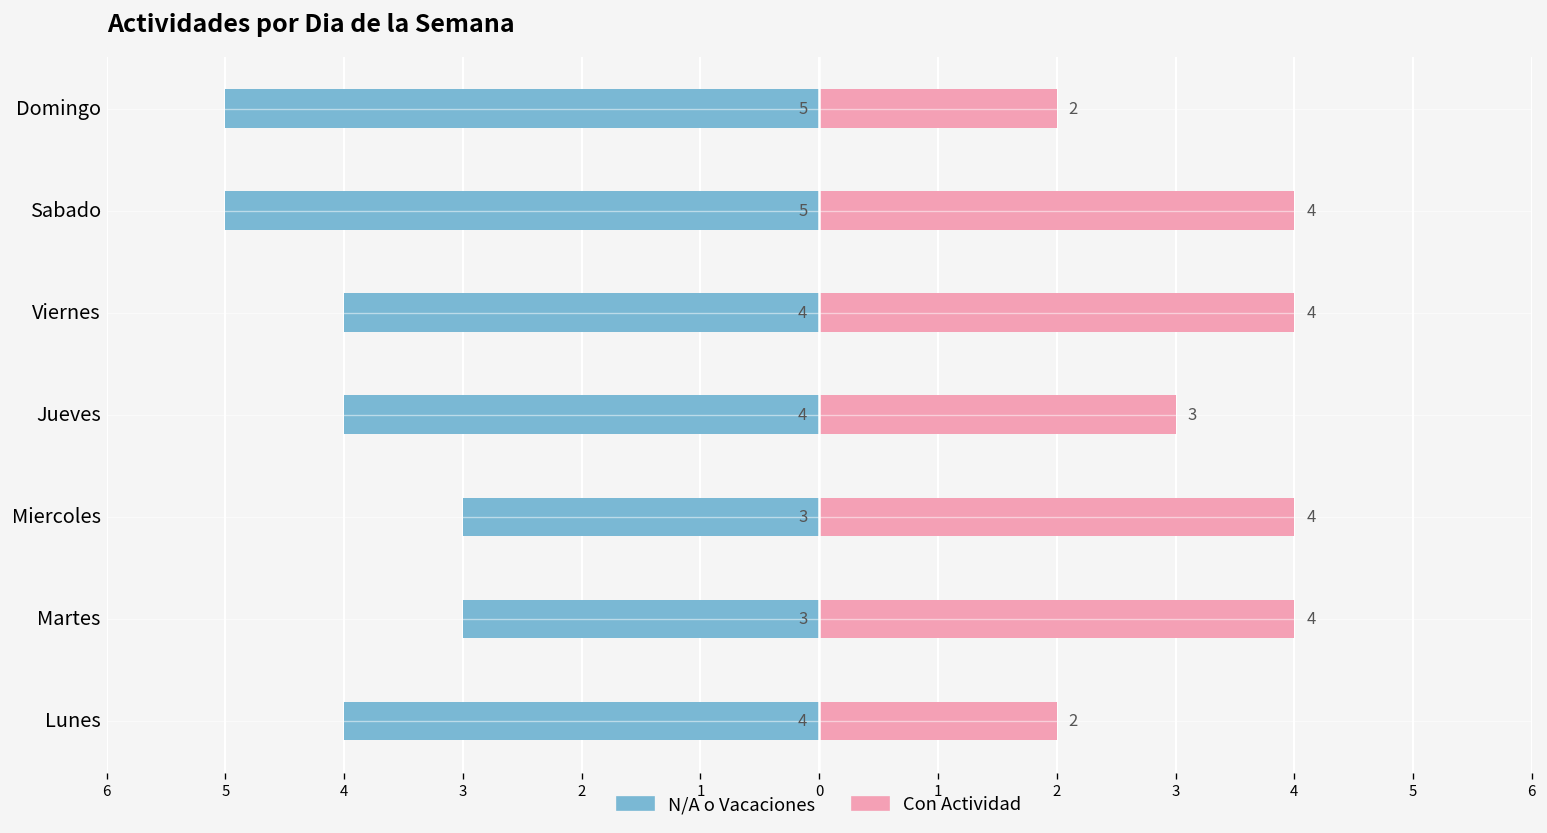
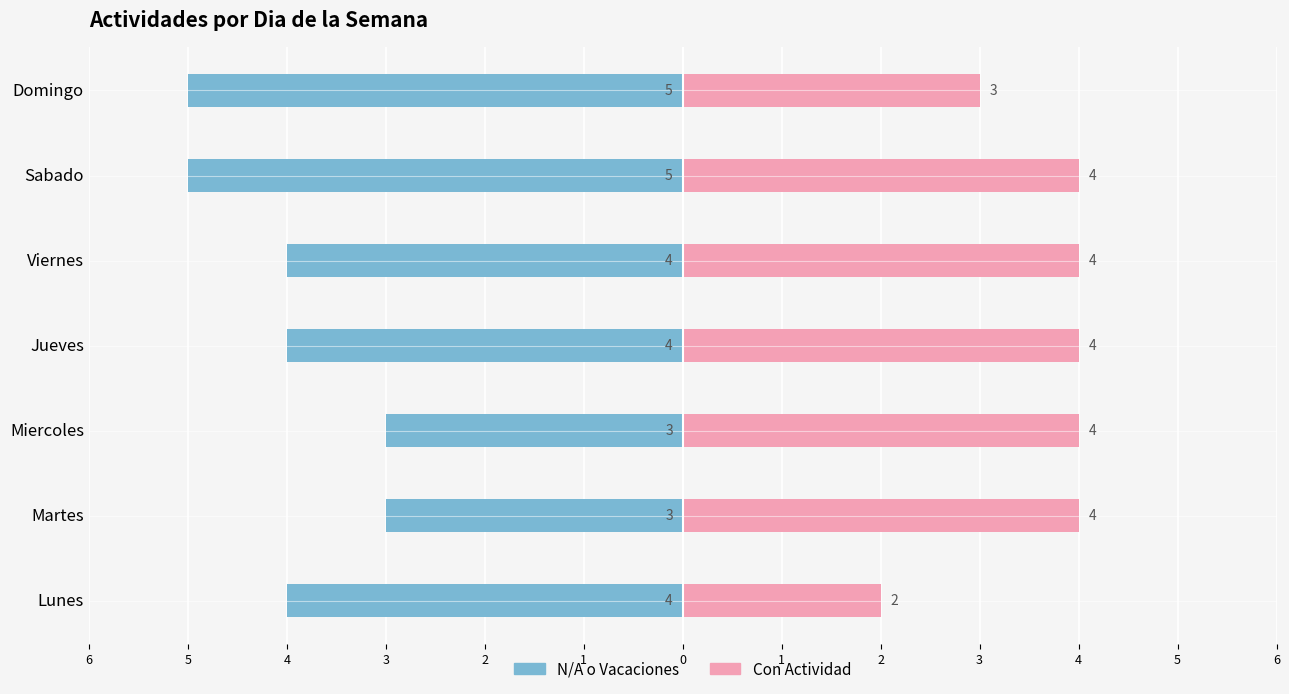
Con Actividad, Domingo: 2 -> 3
Con Actividad, Jueves: 3 -> 4
